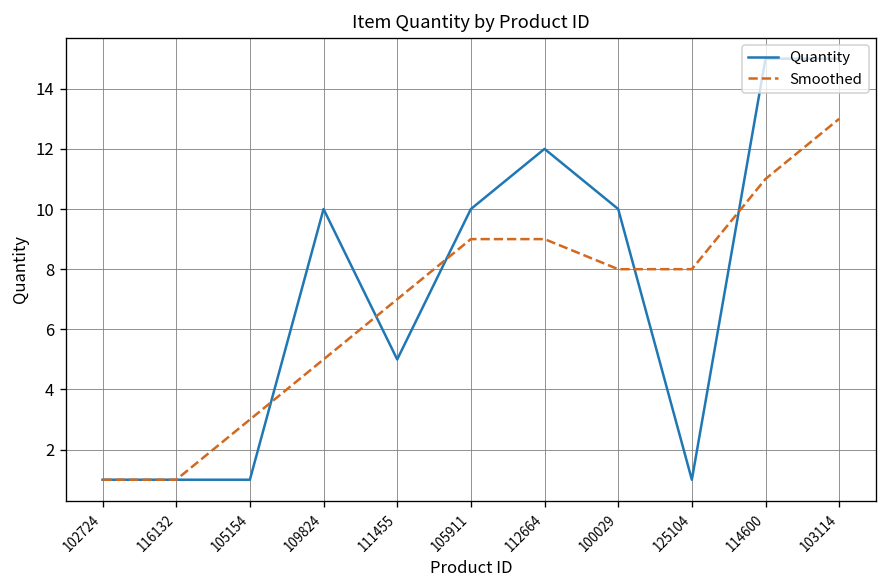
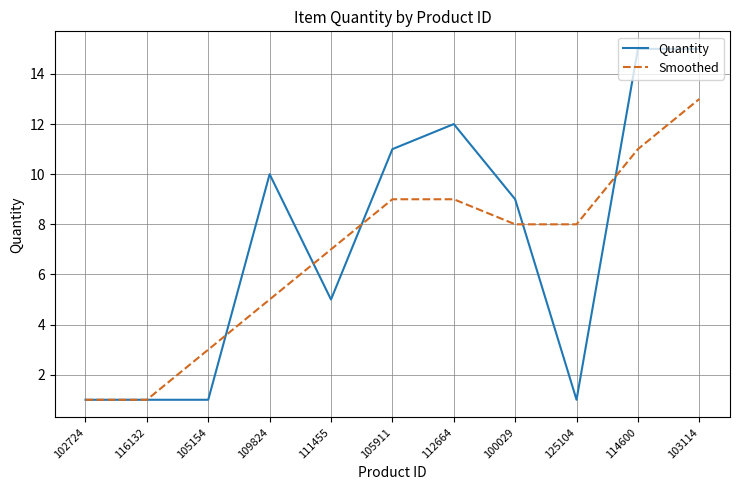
Quantity, 105911: 10 -> 11
Quantity, 100029: 10 -> 9
